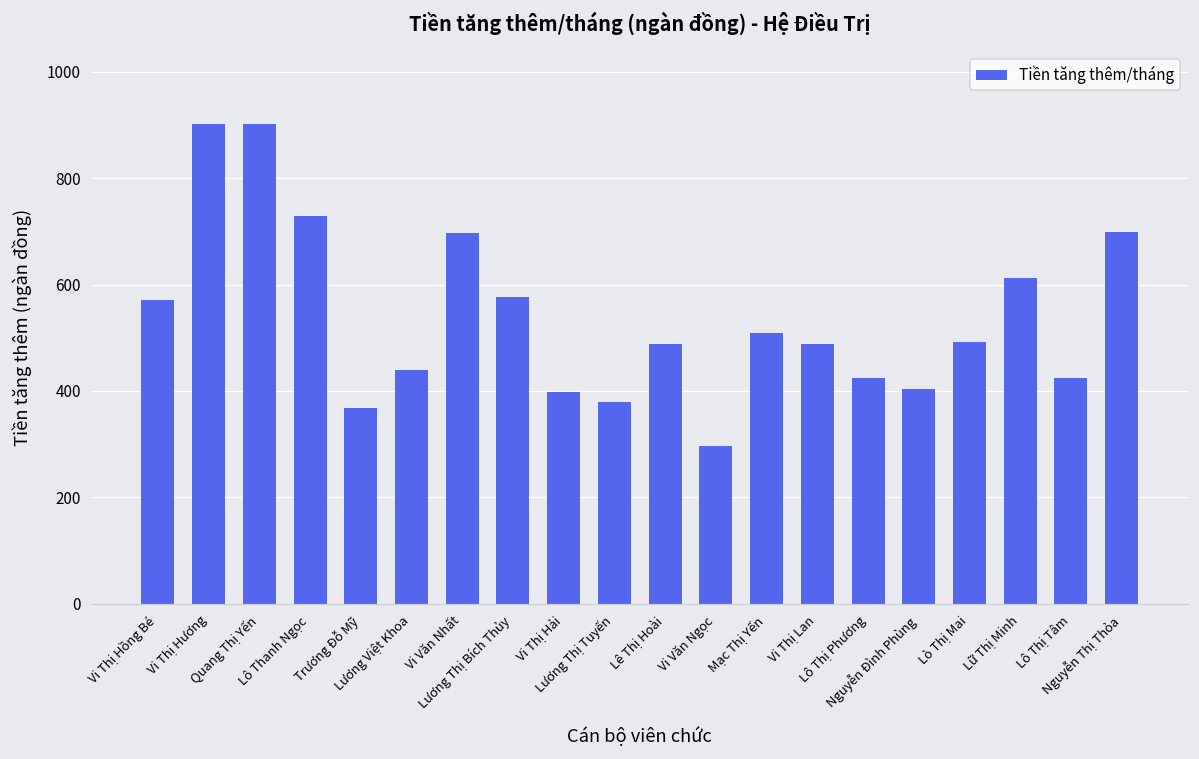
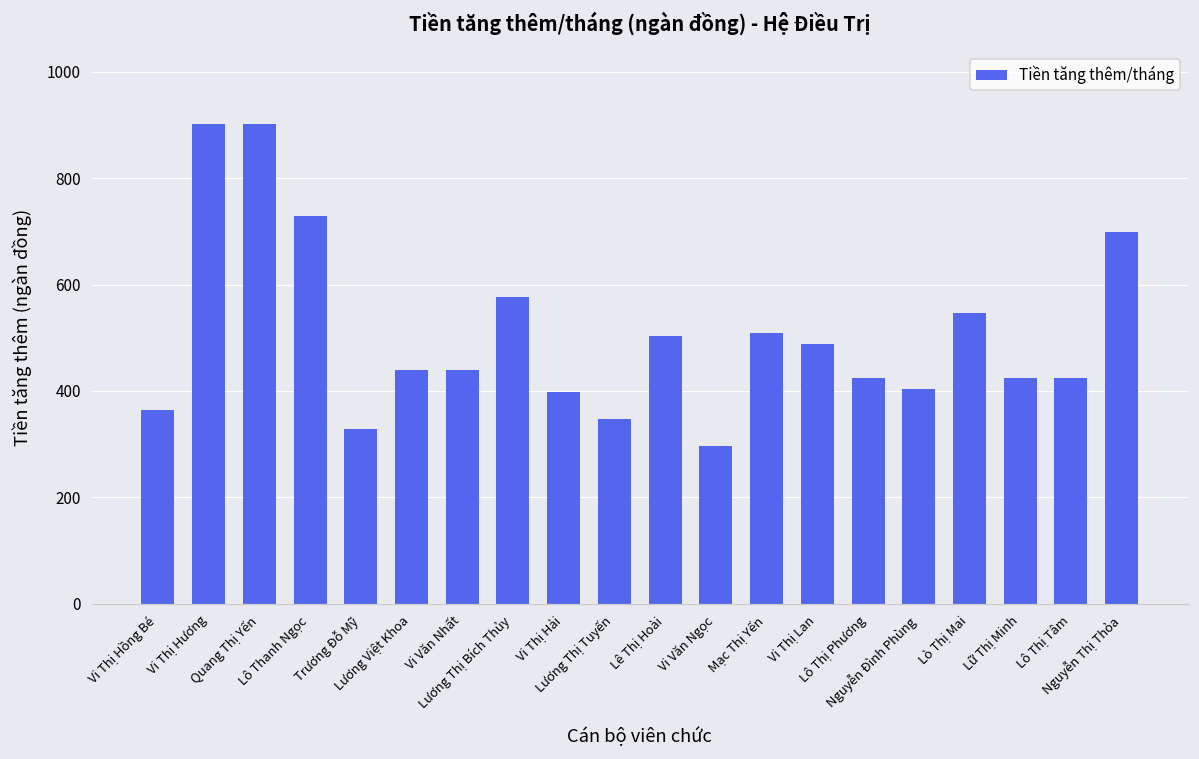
Vi Thị Hồng Bé: 570 -> 360
Trương Đỗ Mỹ: 370 -> 330
Vi Văn Nhất: 700 -> 440
Lương Thị Tuyến: 380 -> 350
Lê Thị Hoài: 490 -> 500
Lò Thị Mai: 490 -> 550
Lữ Thị Minh: 610 -> 420
